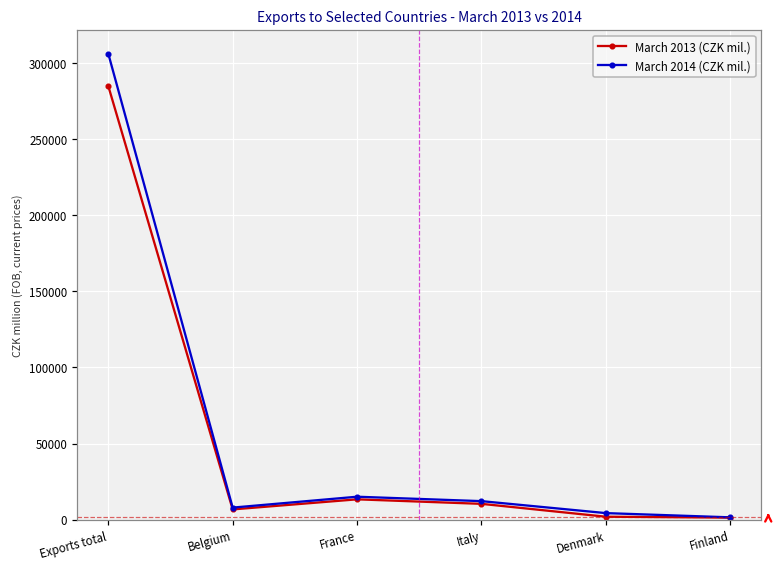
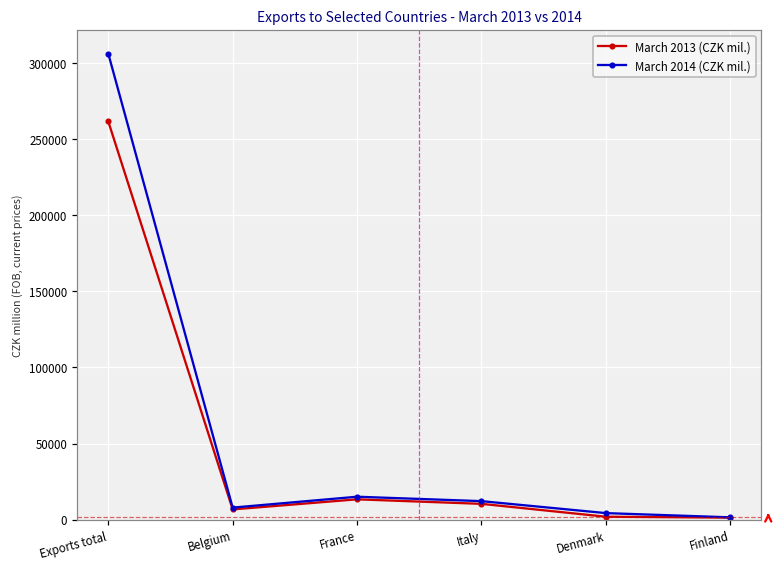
March 2013 (CZK mil.), Exports total: 285000 -> 262000
